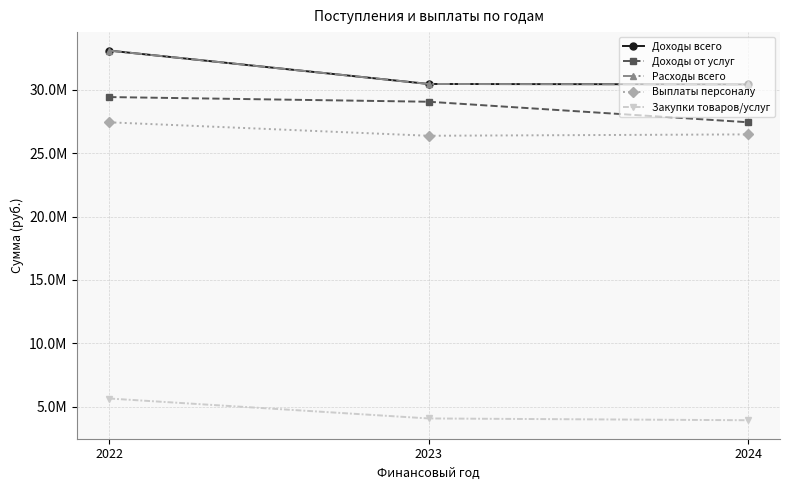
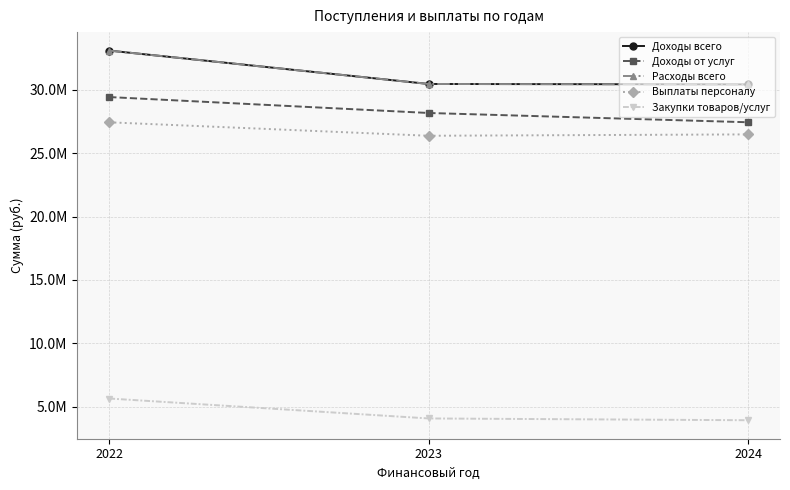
Доходы от услуг, 2023: 29100000 -> 28200000
